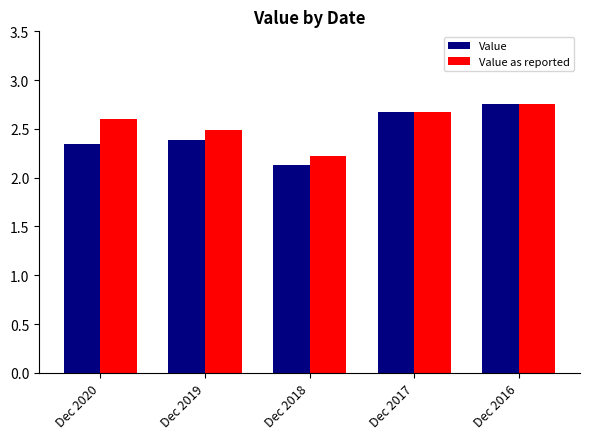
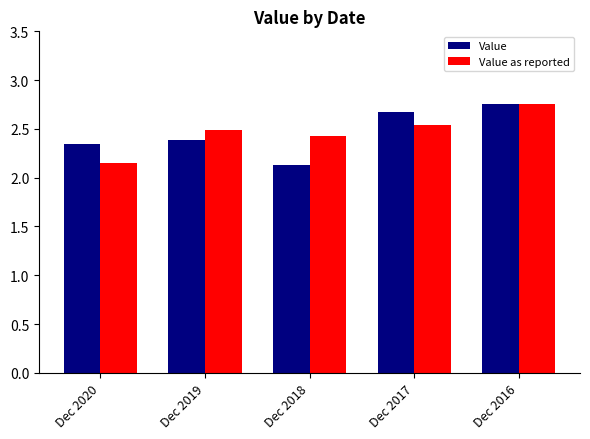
Value as reported, Dec 2020: 2.6 -> 2.1
Value as reported, Dec 2018: 2.2 -> 2.4
Value as reported, Dec 2017: 2.7 -> 2.5
